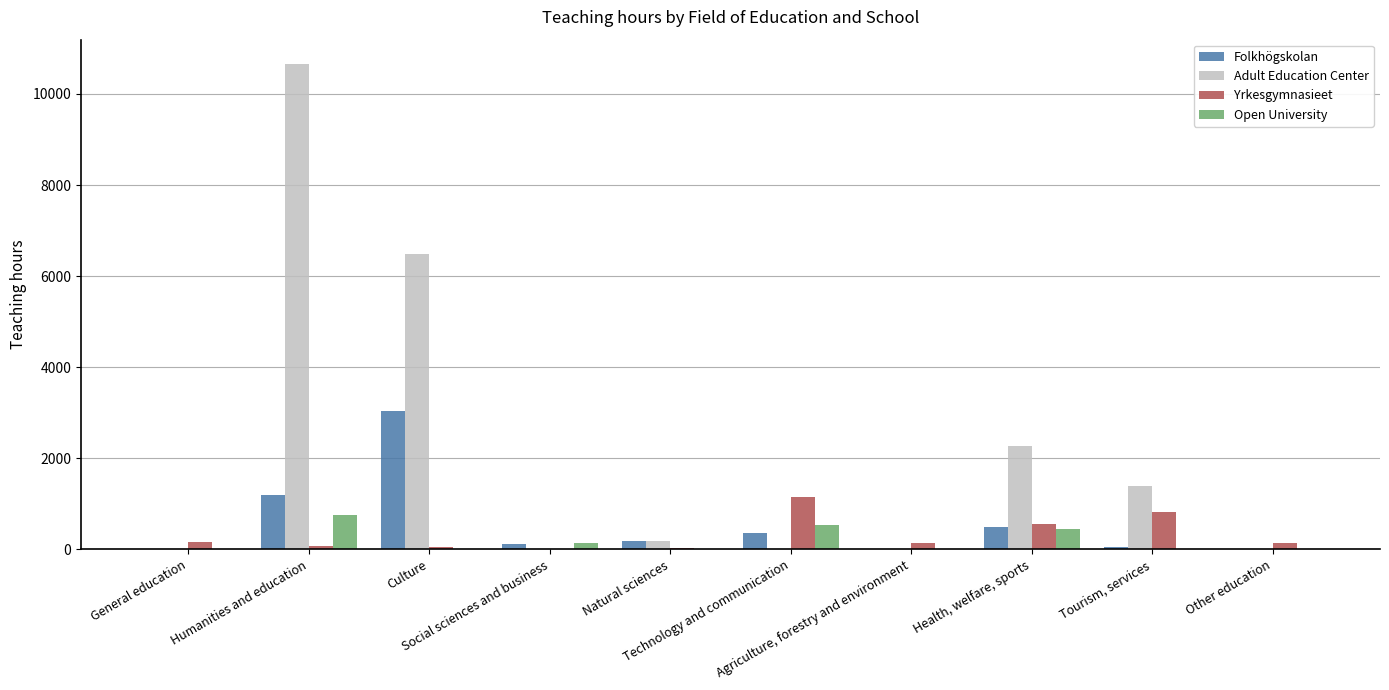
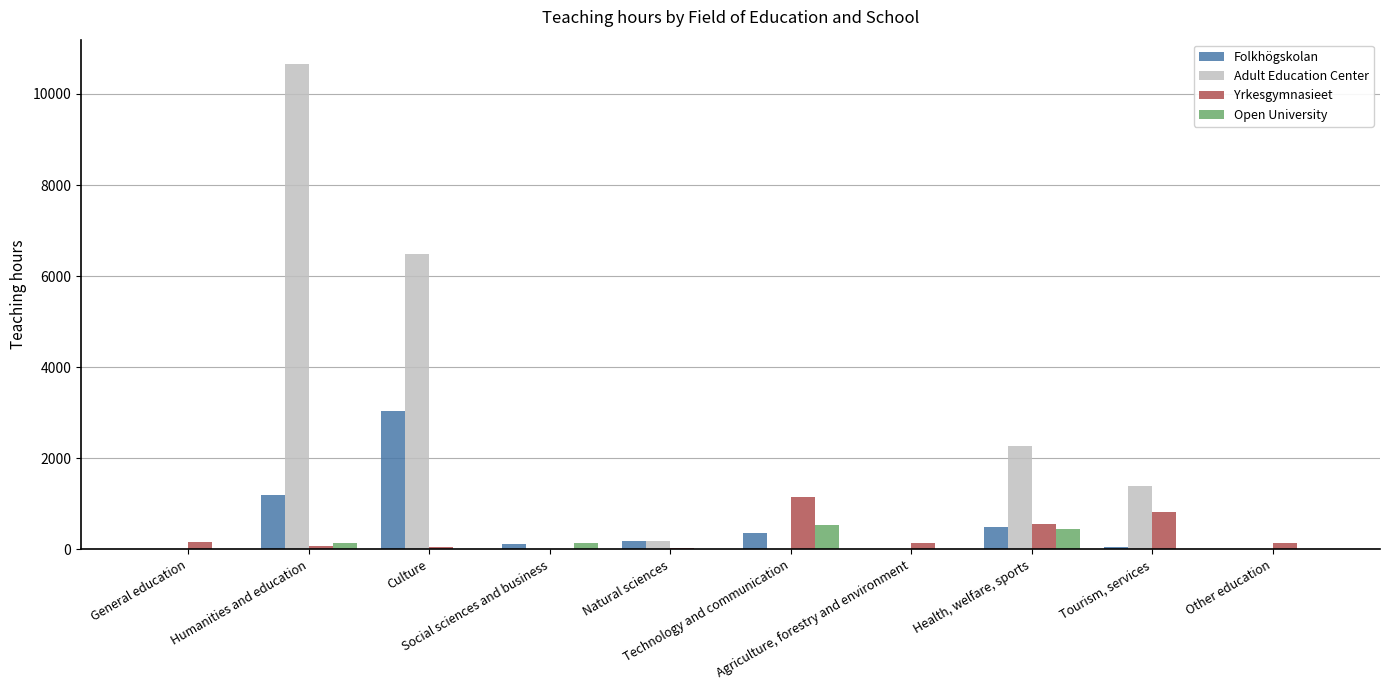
Open University, Humanities and education: 800 -> 100
